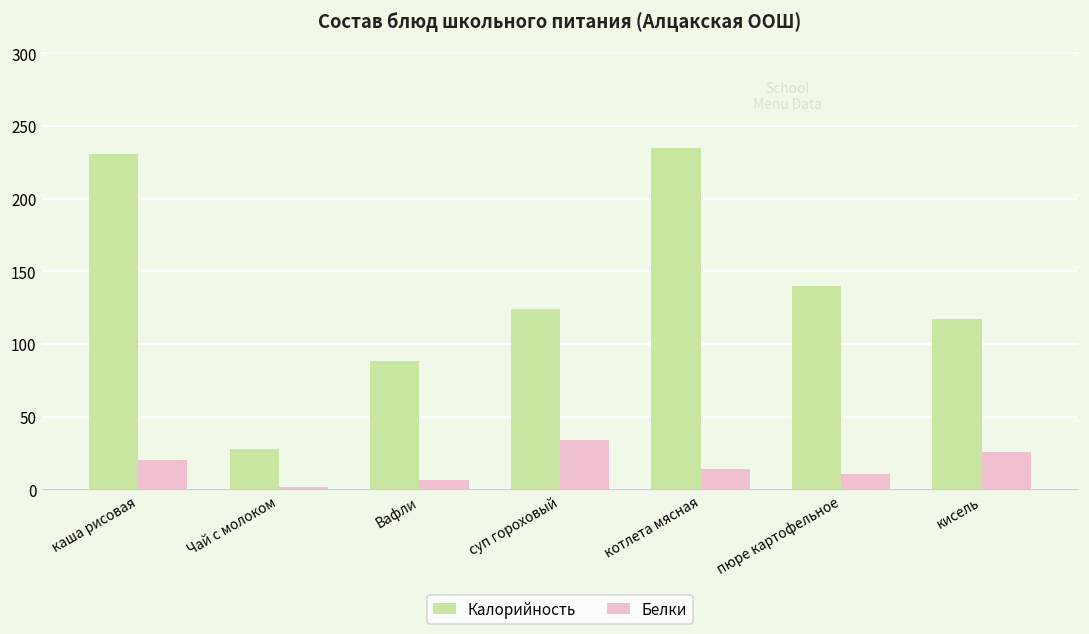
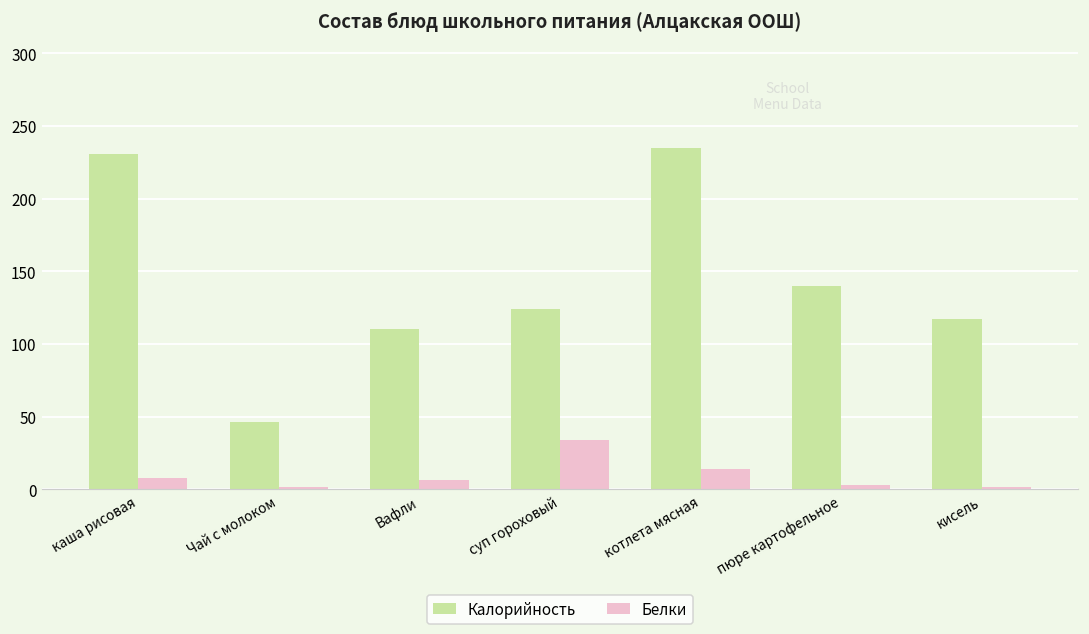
Белки, каша рисовая: 20 -> 8
Калорийность, Чай с молоком: 28 -> 46
Калорийность, Вафли: 89 -> 110
Белки, пюре картофельное: 11 -> 3
Белки, кисель: 26 -> 1
